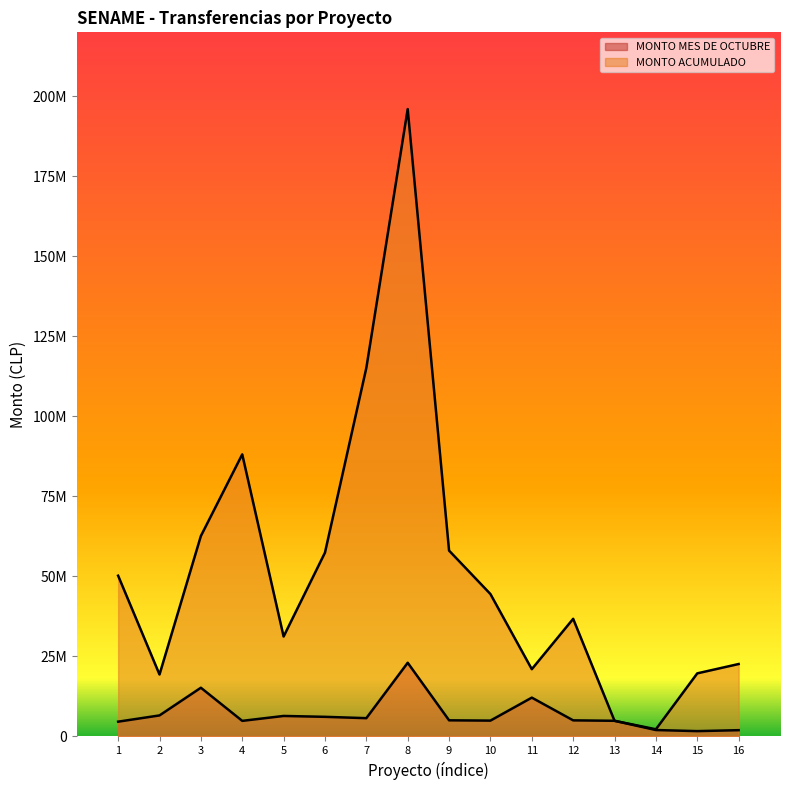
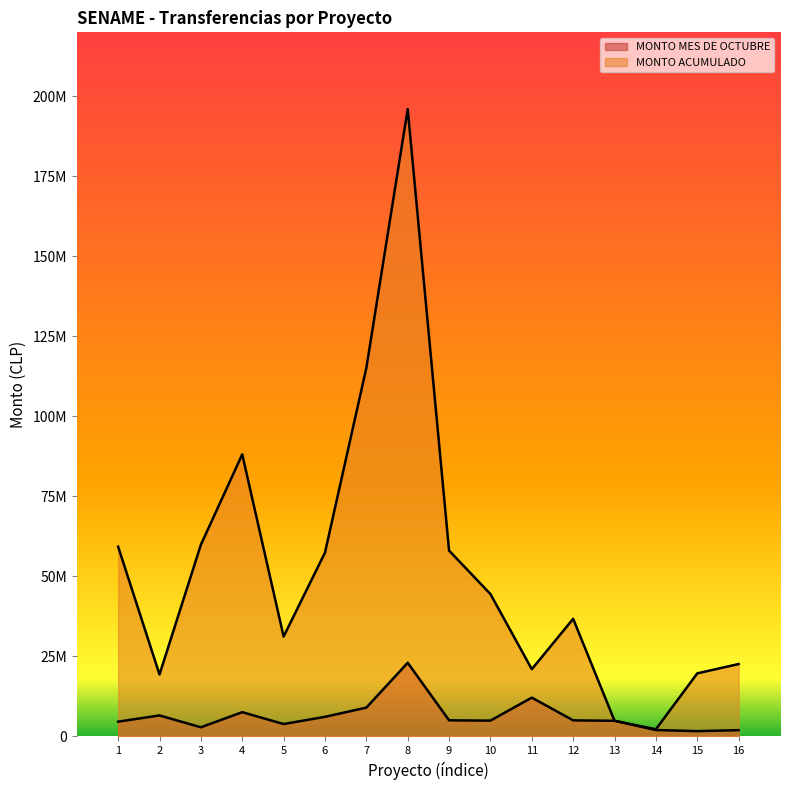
MONTO ACUMULADO, 1: 50000000 -> 59000000
MONTO MES DE OCTUBRE, 3: 15000000 -> 3000000
MONTO ACUMULADO, 3: 63000000 -> 60000000
MONTO MES DE OCTUBRE, 4: 5000000 -> 8000000
MONTO MES DE OCTUBRE, 5: 6000000 -> 4000000
MONTO MES DE OCTUBRE, 7: 6000000 -> 9000000
